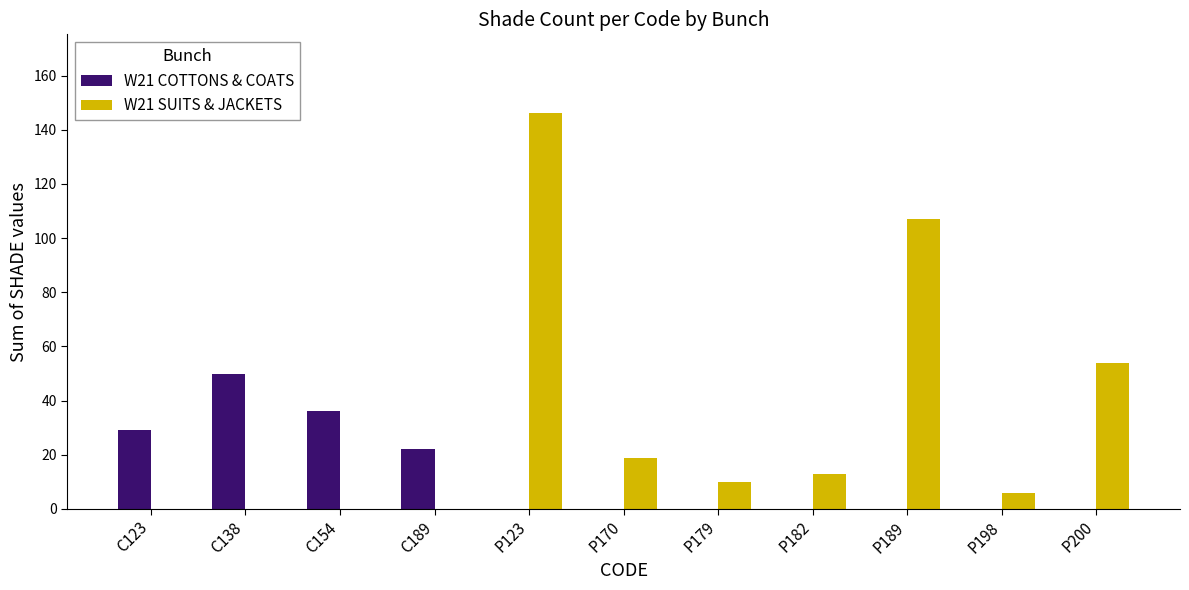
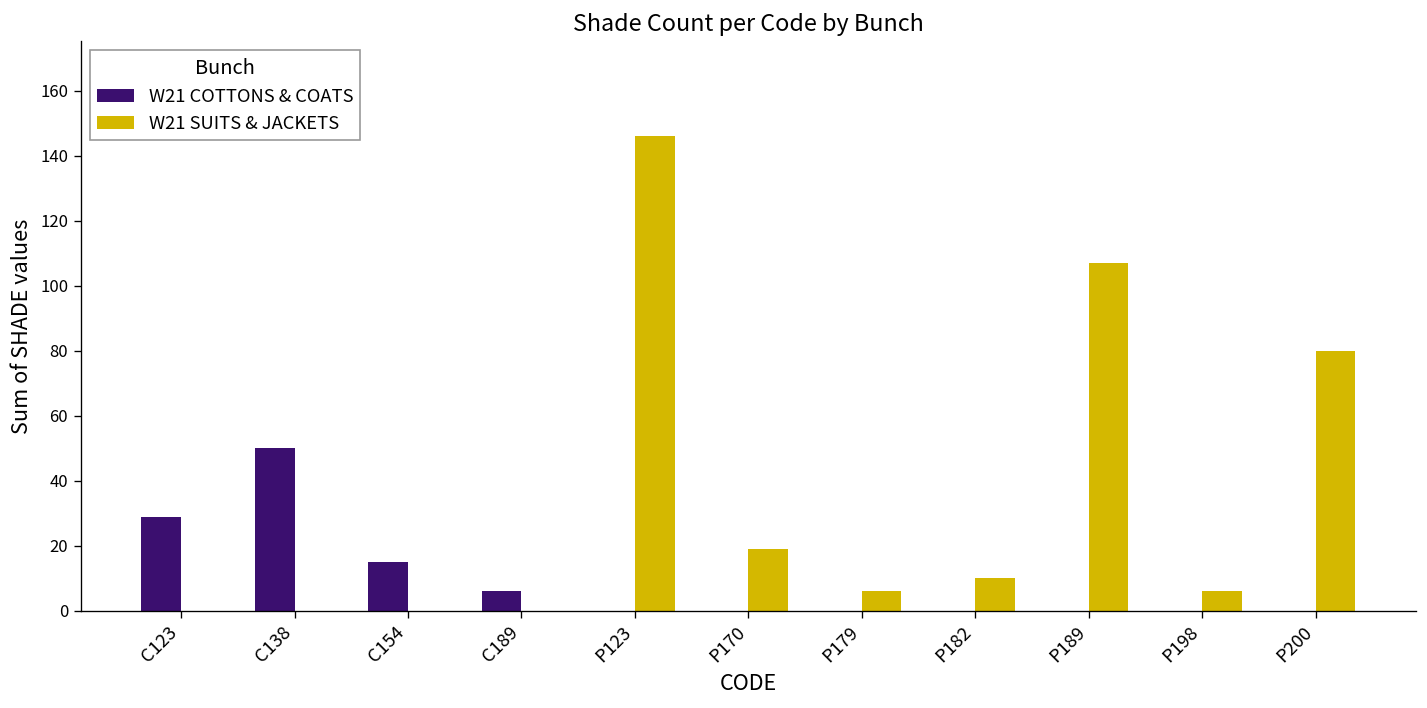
W21 COTTONS & COATS, C154: 36 -> 15
W21 COTTONS & COATS, C189: 22 -> 6
W21 SUITS & JACKETS, P179: 10 -> 6
W21 SUITS & JACKETS, P182: 13 -> 10
W21 SUITS & JACKETS, P200: 54 -> 80
